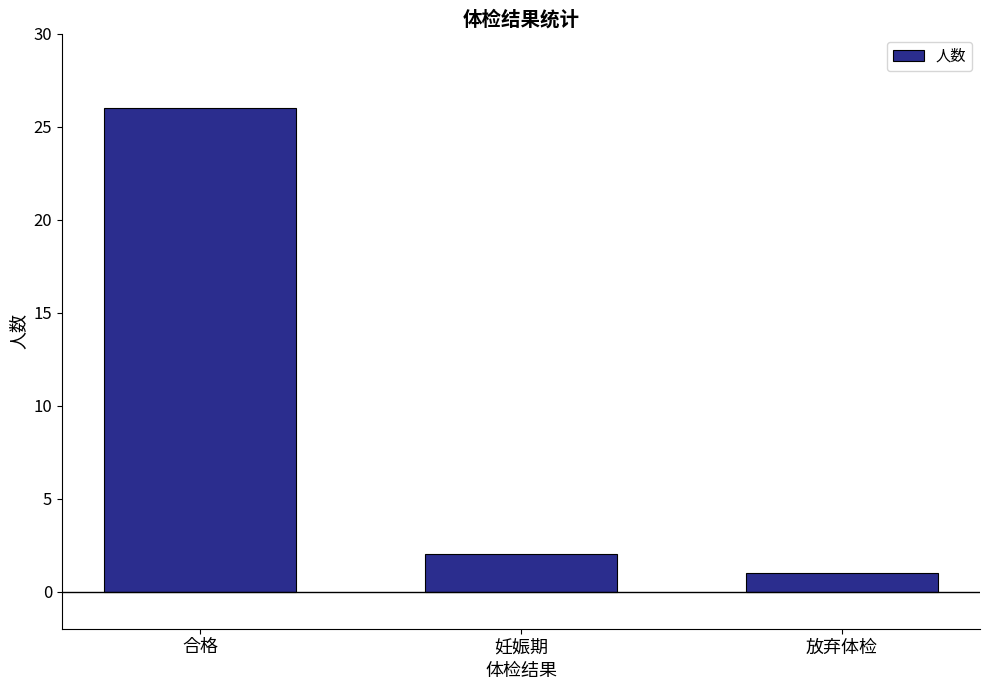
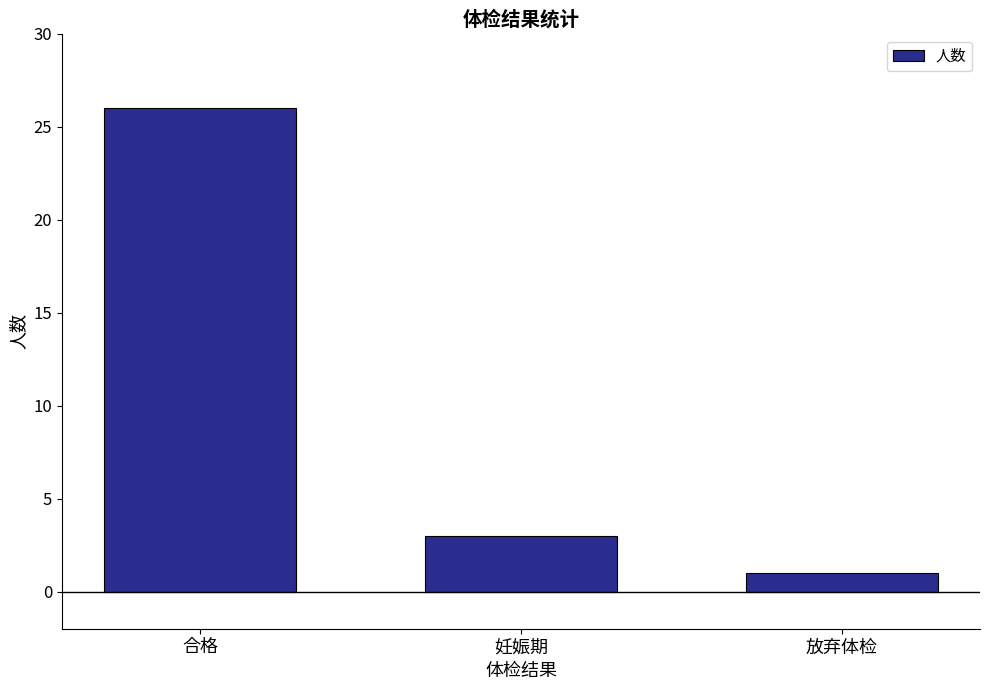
妊娠期: 2 -> 3
